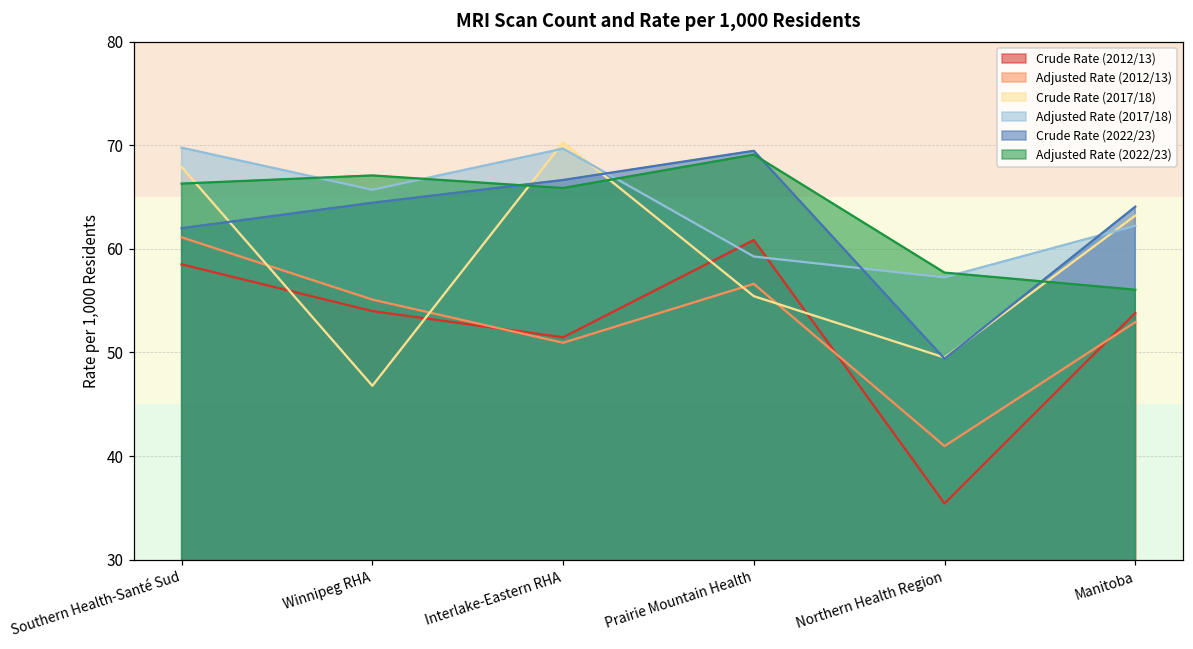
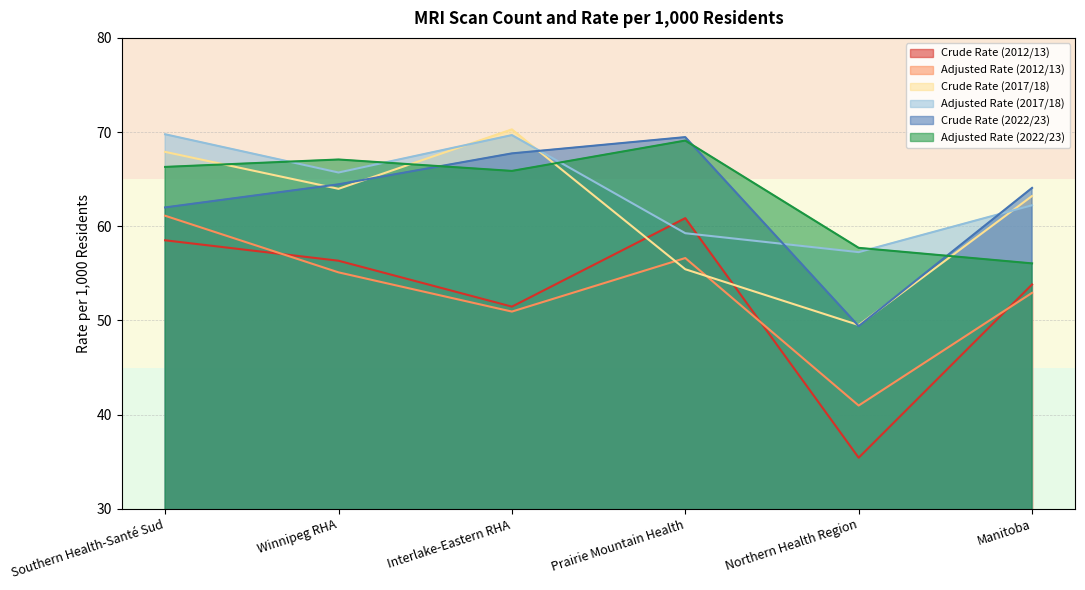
Crude Rate (2012/13), Winnipeg RHA: 54 -> 56
Crude Rate (2017/18), Winnipeg RHA: 47 -> 64
Crude Rate (2022/23), Interlake-Eastern RHA: 67 -> 68
